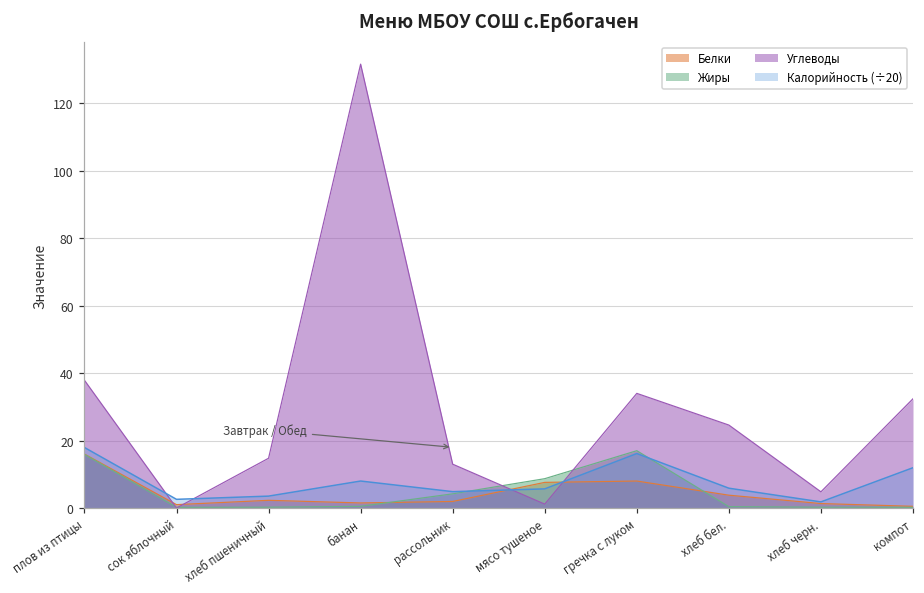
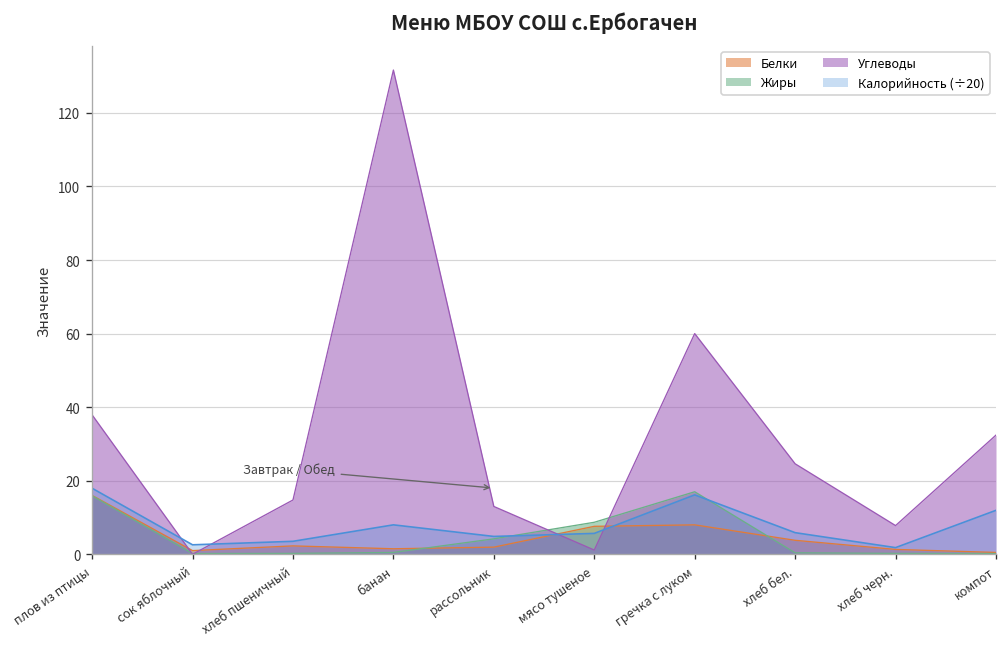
Углеводы, гречка с луком: 34 -> 60
Углеводы, хлеб черн.: 5 -> 8
